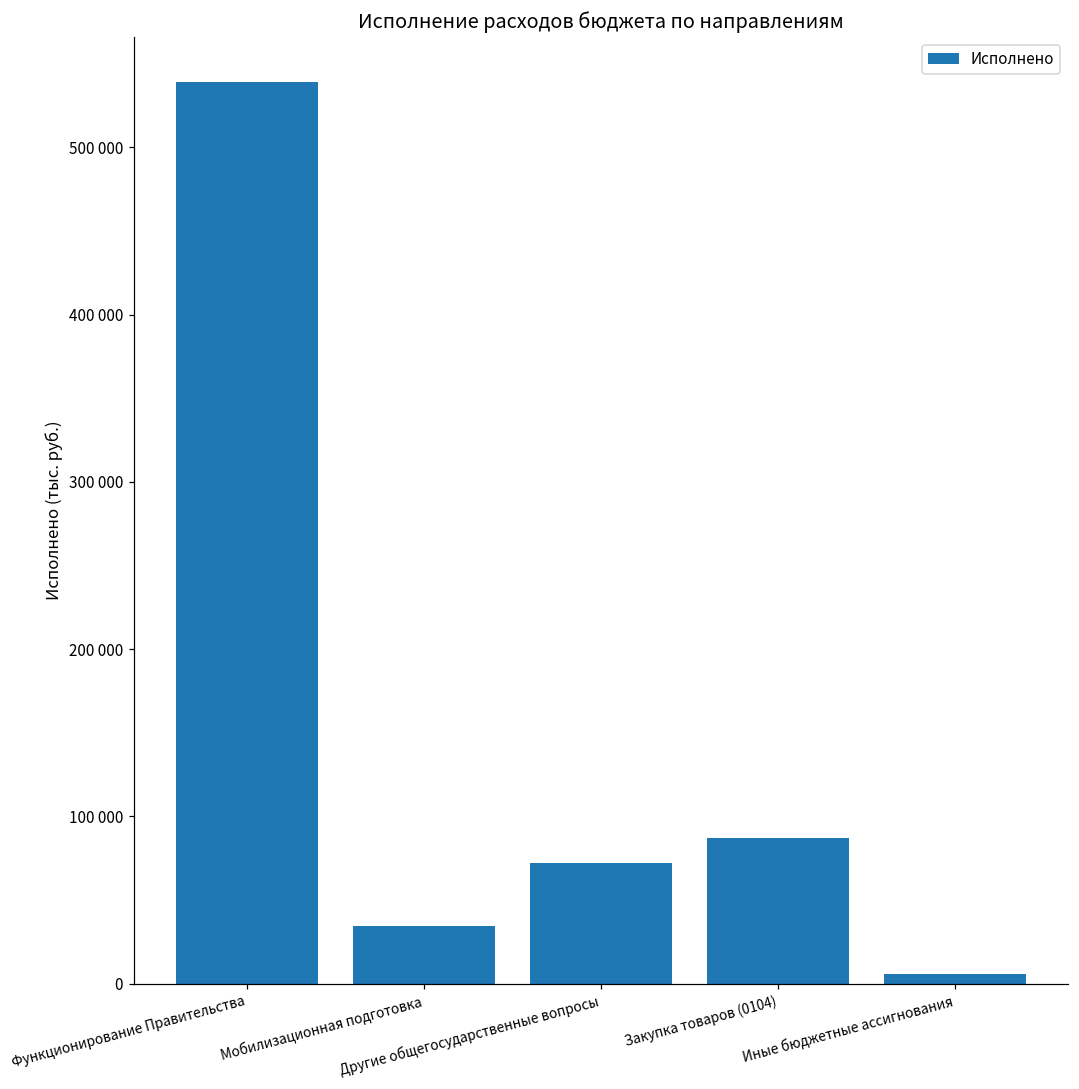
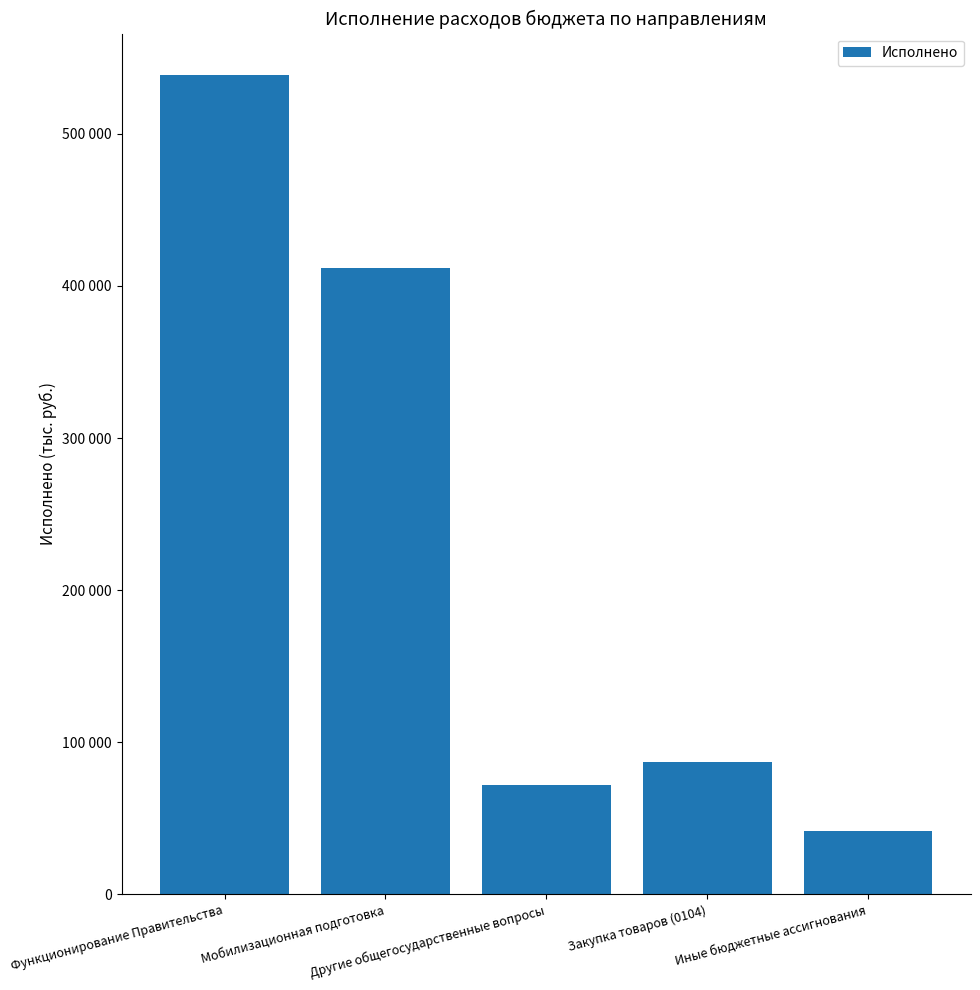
Мобилизационная подготовка: 35000 -> 412000
Иные бюджетные ассигнования: 6000 -> 42000
